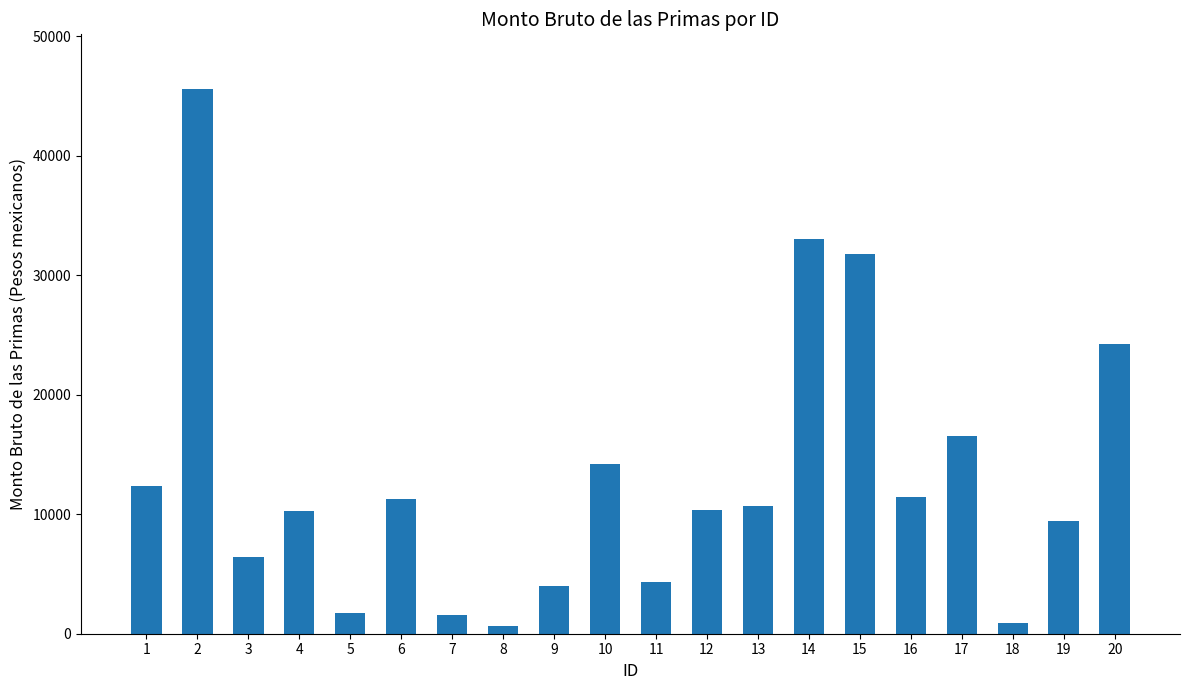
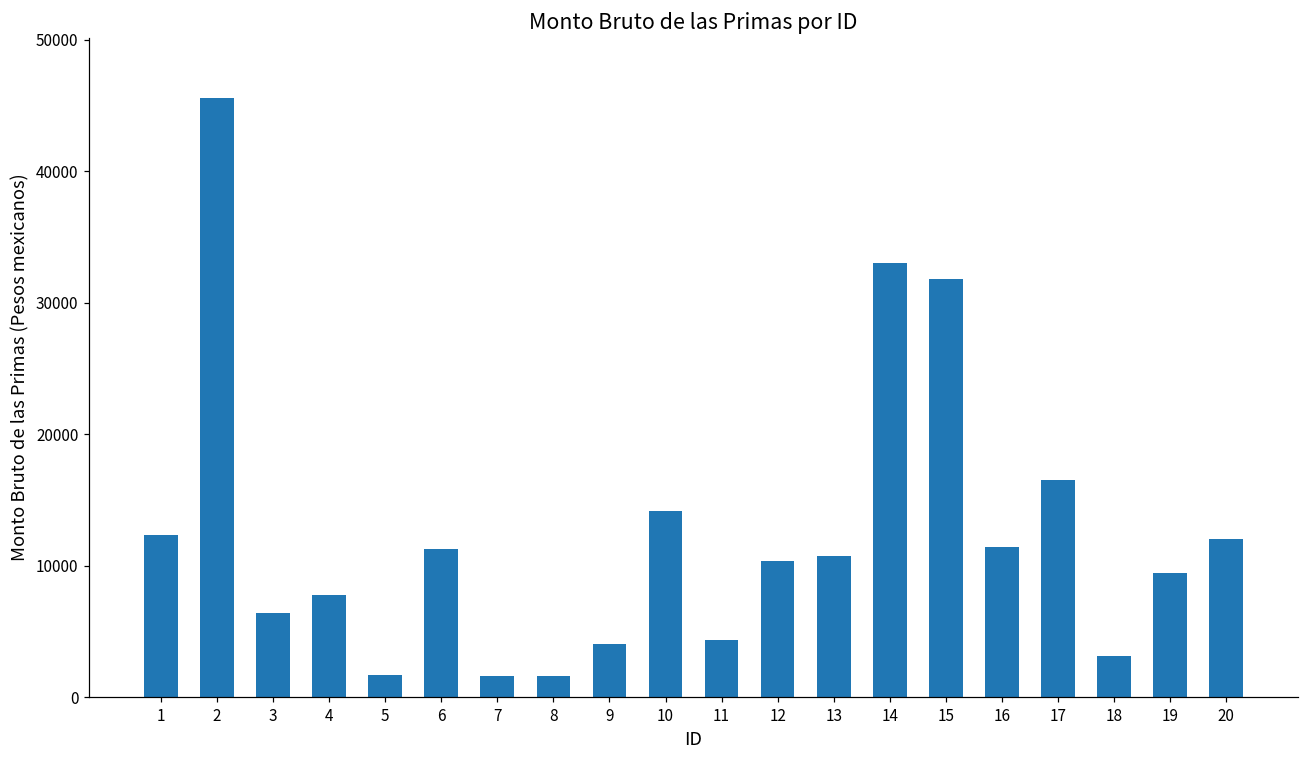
4: 10300 -> 7800
8: 700 -> 1600
18: 900 -> 3100
20: 24200 -> 12000
